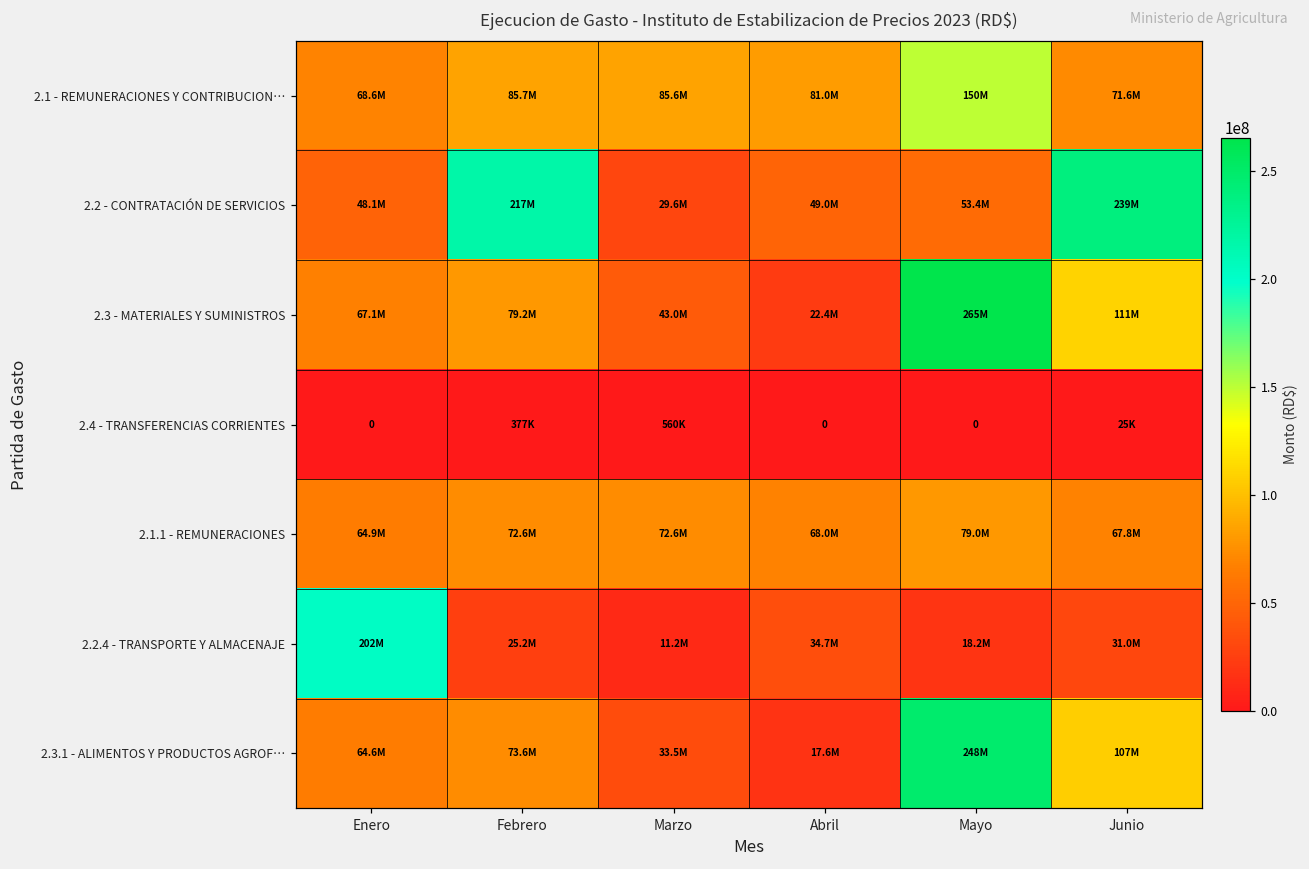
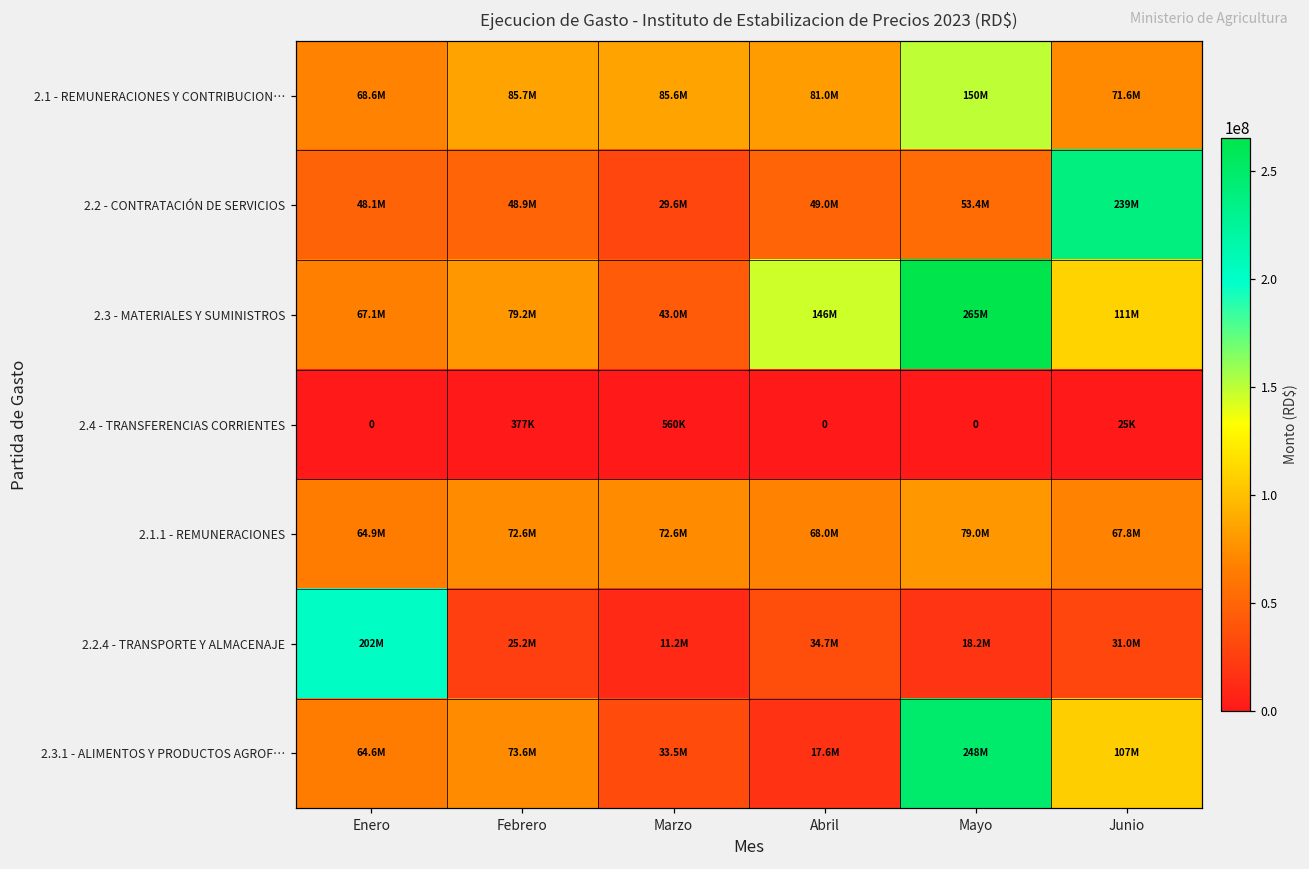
2.2 - CONTRATACIÓN DE SERVICIOS, Febrero: 217M -> 48.9M
2.3 - MATERIALES Y SUMINISTROS, Abril: 22.4M -> 146M
